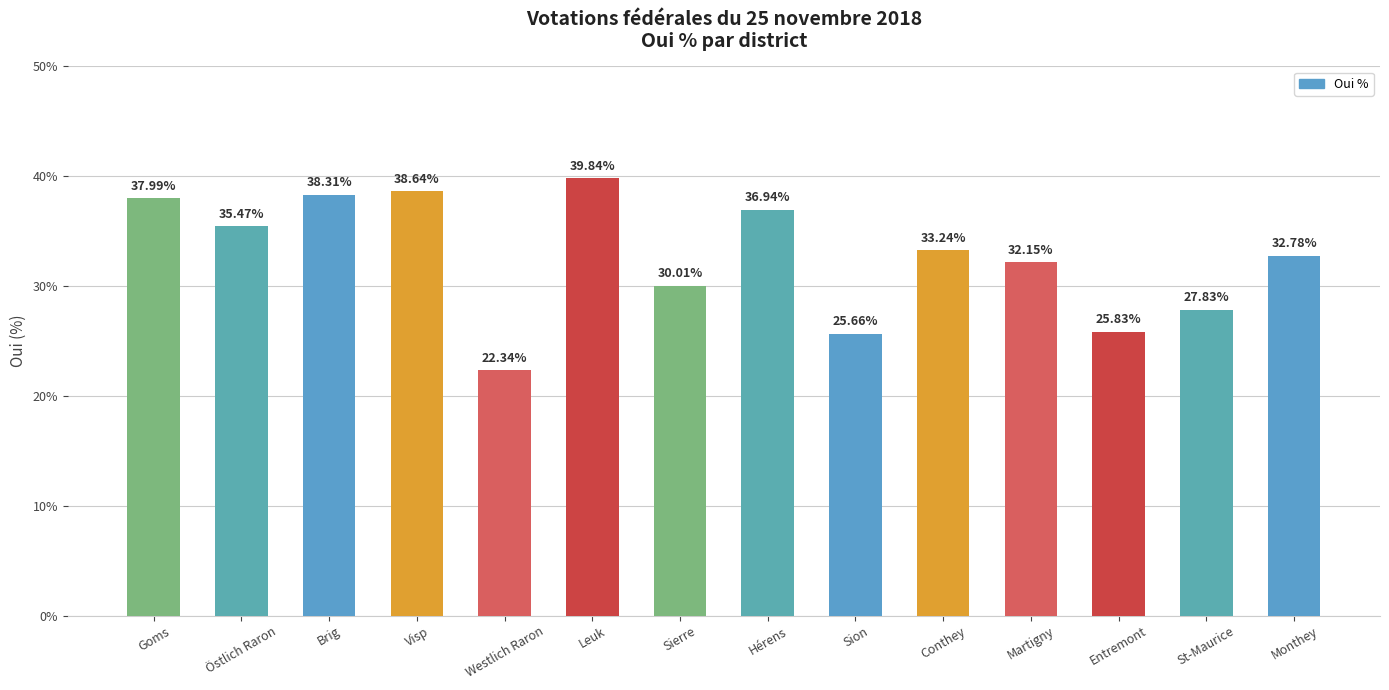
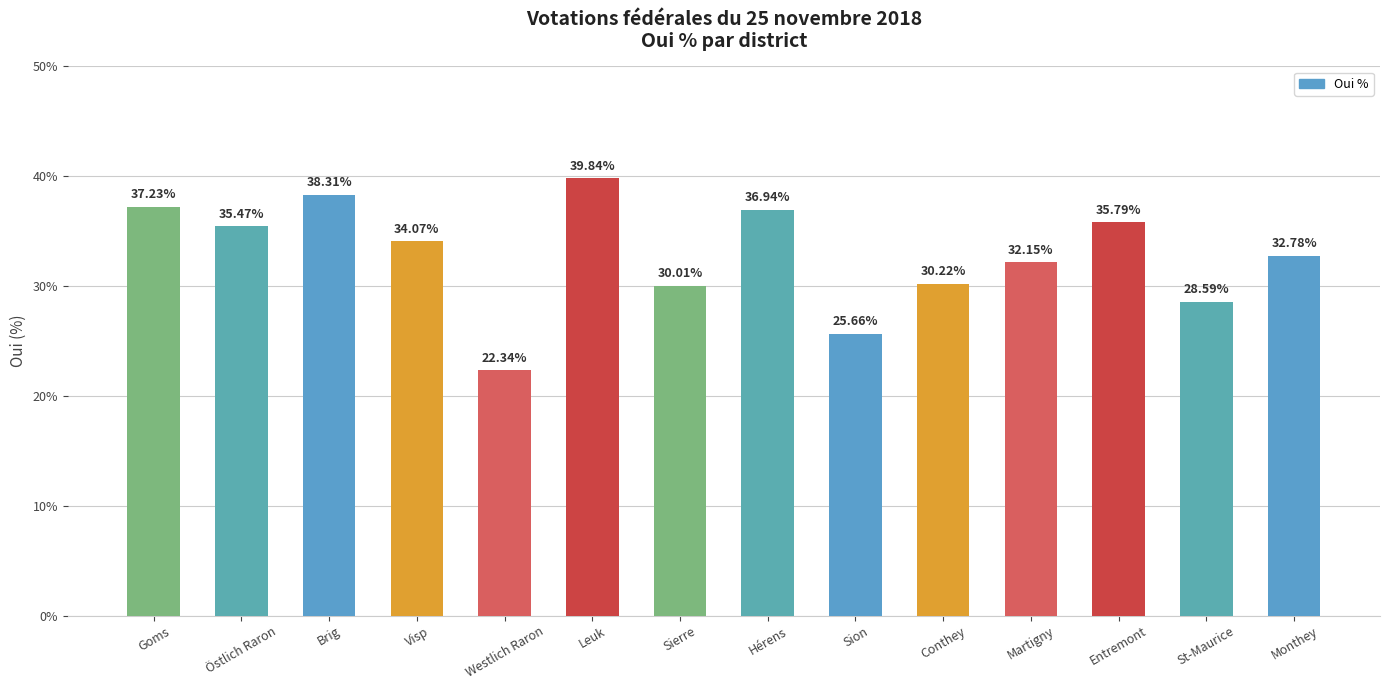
Goms: 37.99% -> 37.23%
Visp: 38.64% -> 34.07%
Conthey: 33.24% -> 30.22%
Entremont: 25.83% -> 35.79%
St-Maurice: 27.83% -> 28.59%
